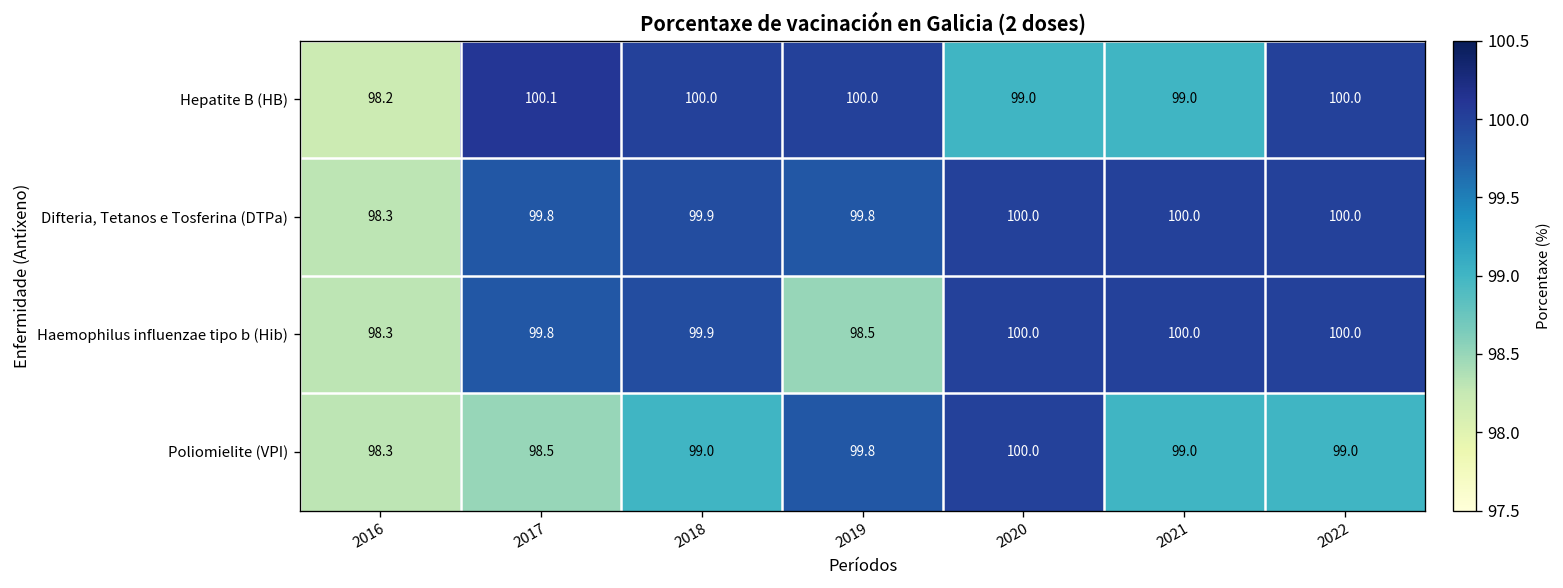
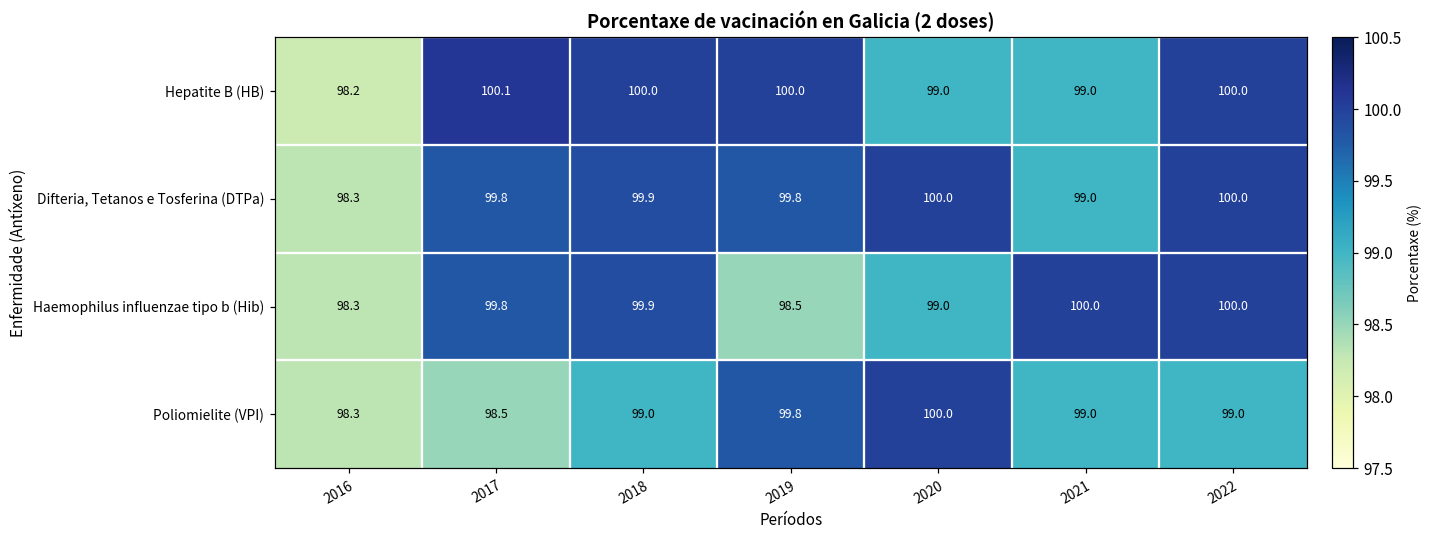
Difteria, Tetanos e Tosferina (DTPa), 2021: 100.0 -> 99.0
Haemophilus influenzae tipo b (Hib), 2020: 100.0 -> 99.0
